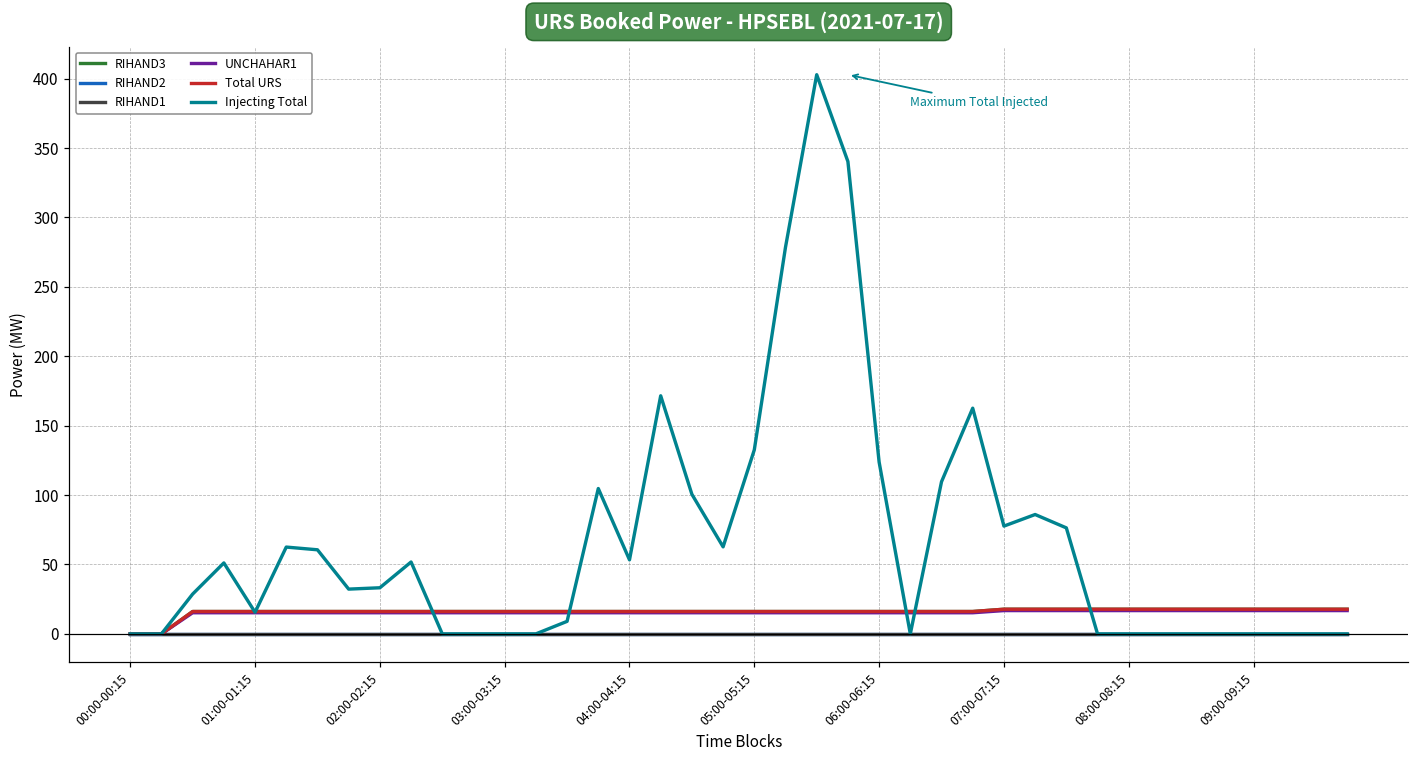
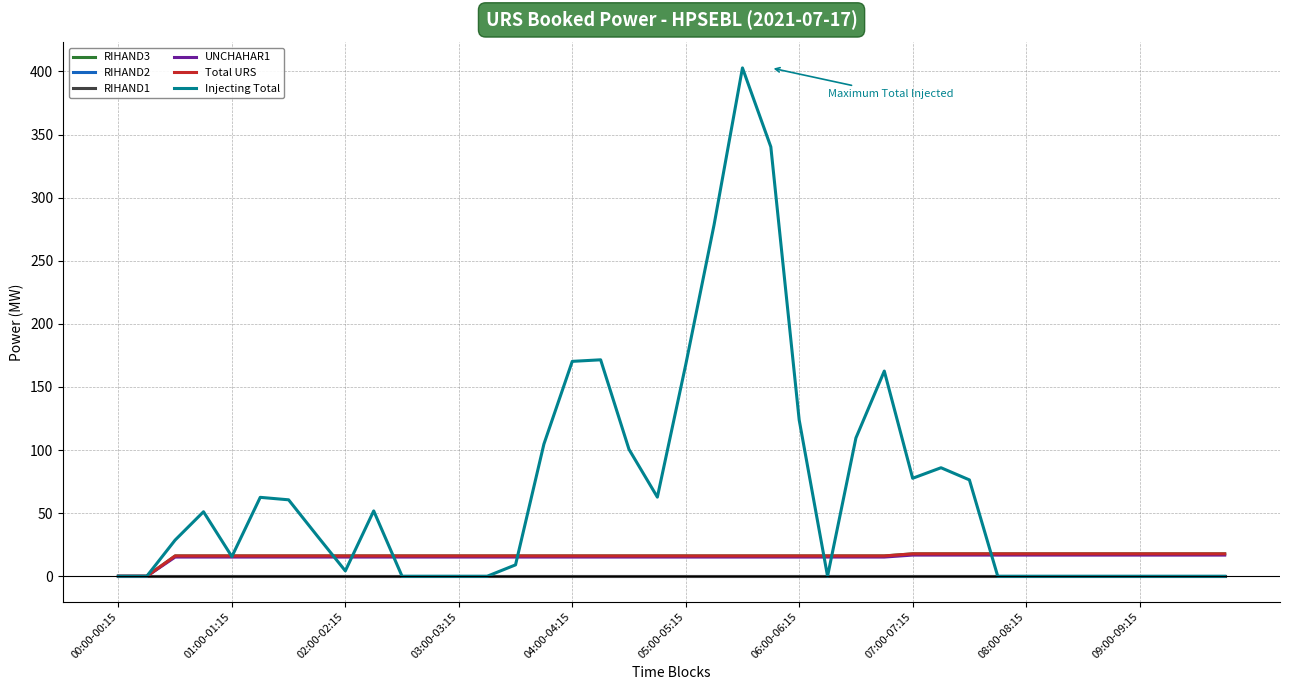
Injecting Total, 02:00-02:15: 33 -> 4
Injecting Total, 04:00-04:15: 53 -> 170
Injecting Total, 05:00-05:15: 133 -> 168
